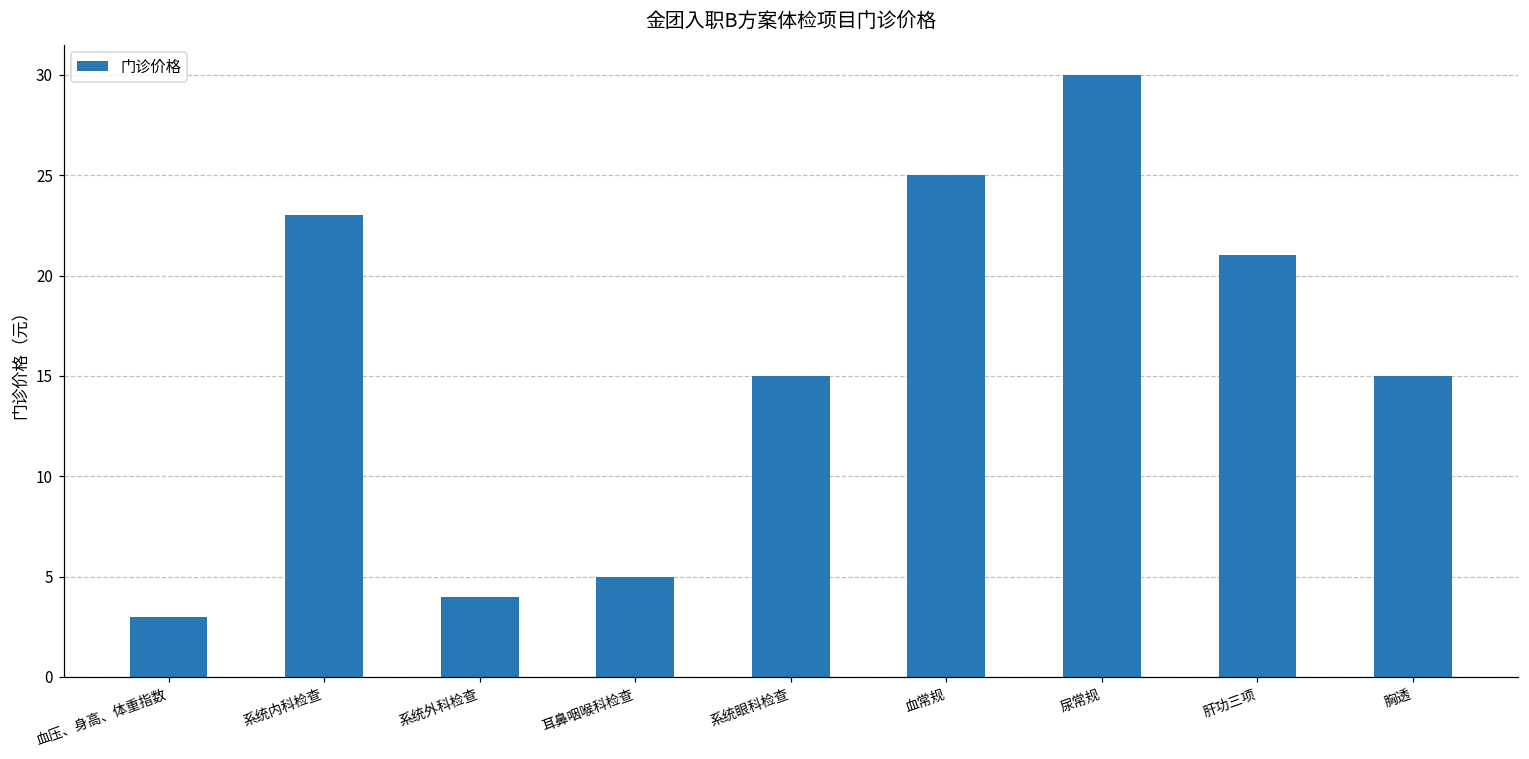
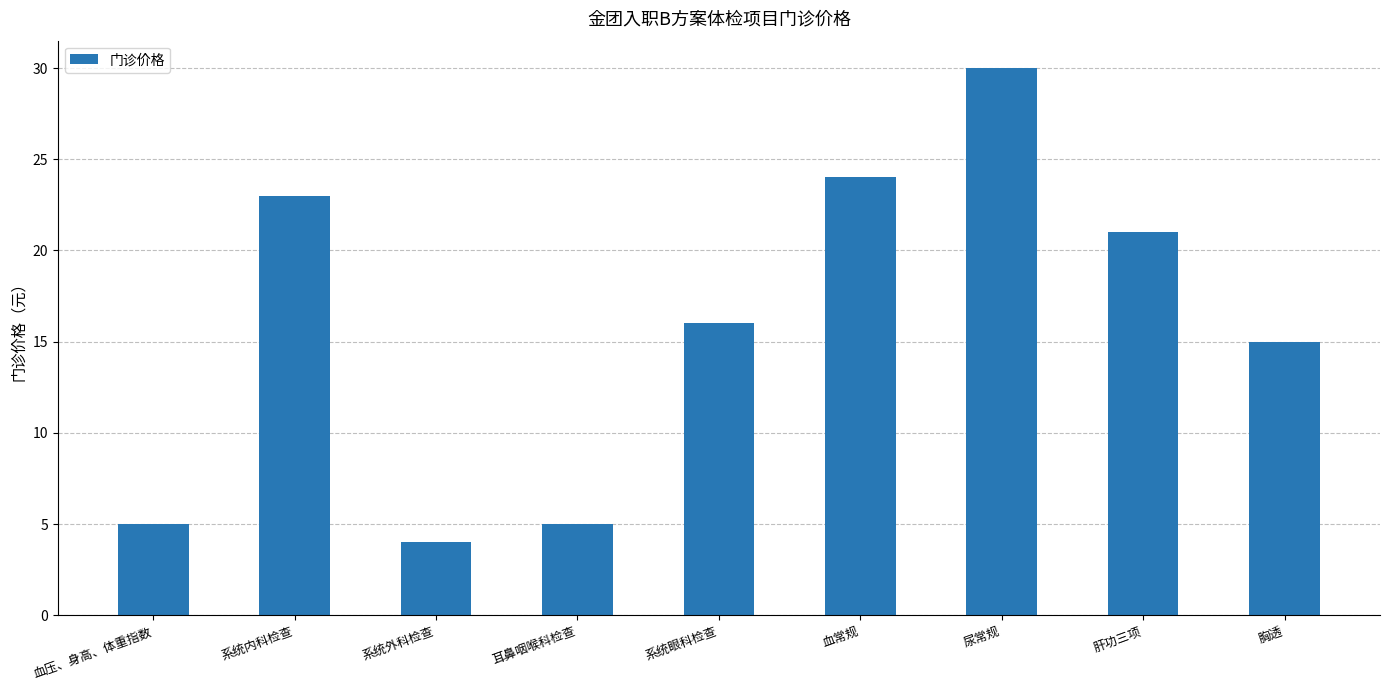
血压、身高、体重指数: 3 -> 5
系统眼科检查: 15 -> 16
血常规: 25 -> 24
